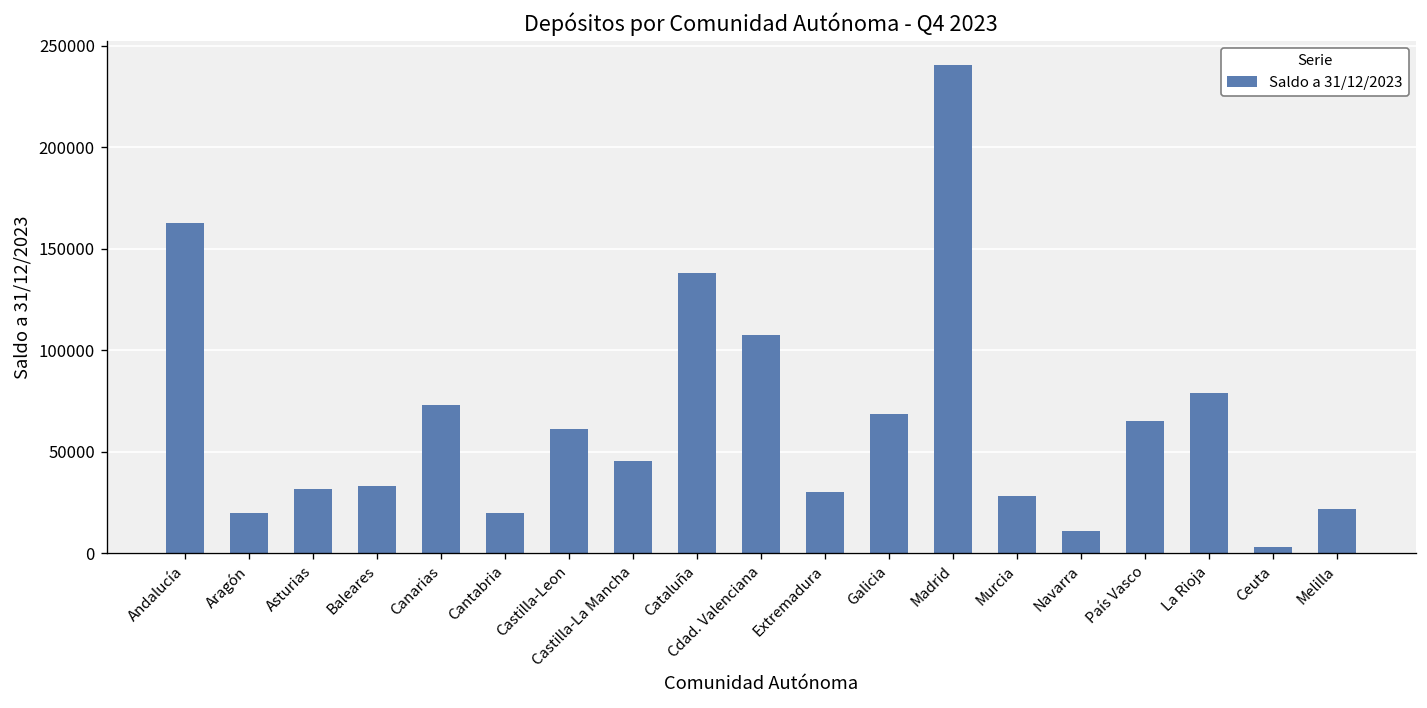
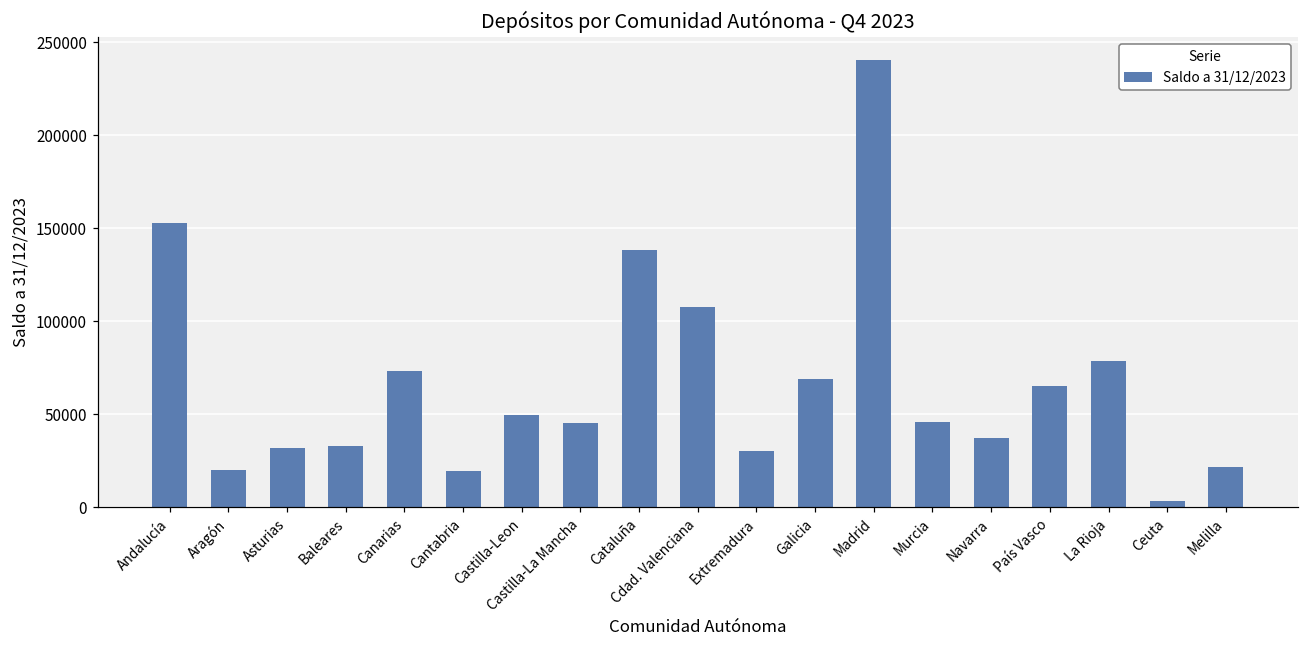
Andalucía: 163000 -> 153000
Castilla-Leon: 61000 -> 49000
Murcia: 28000 -> 46000
Navarra: 11000 -> 37000
